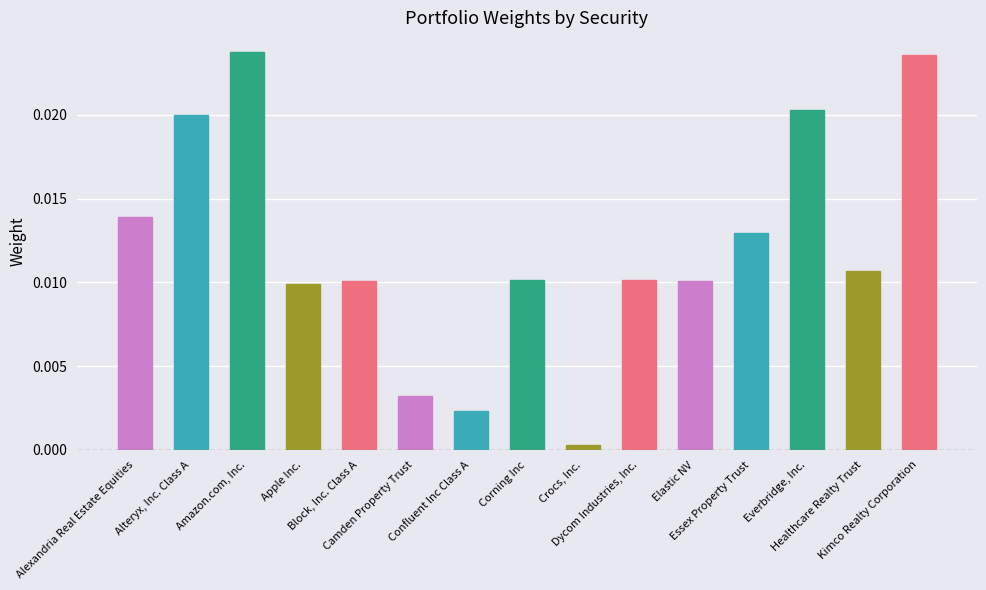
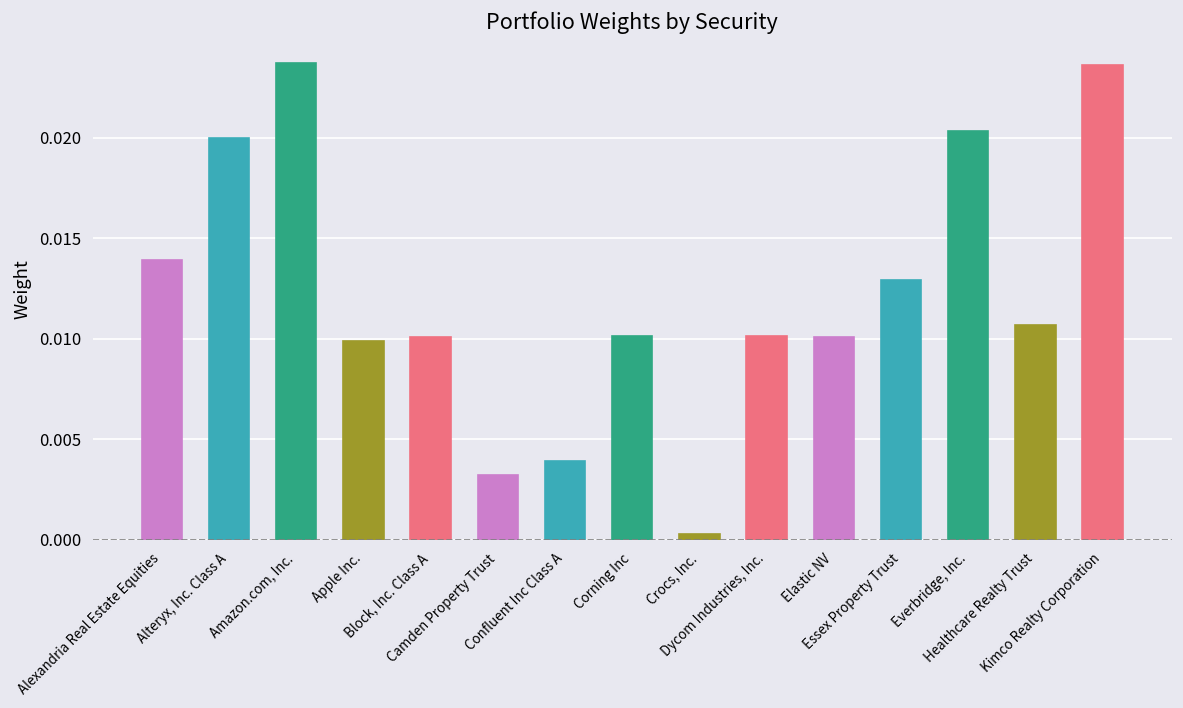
Confluent Inc Class A: 0.0023 -> 0.0039
